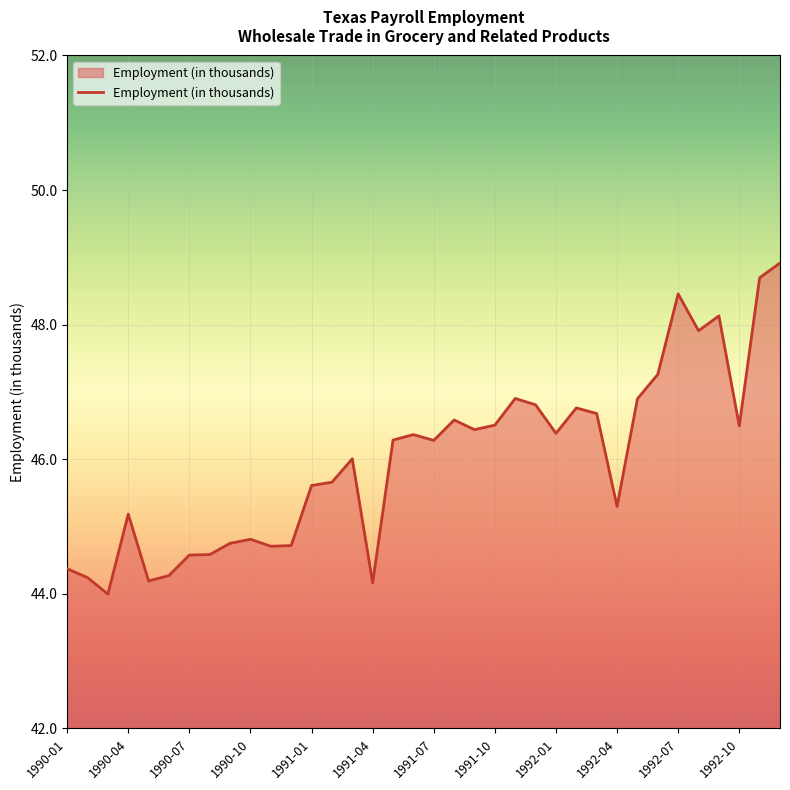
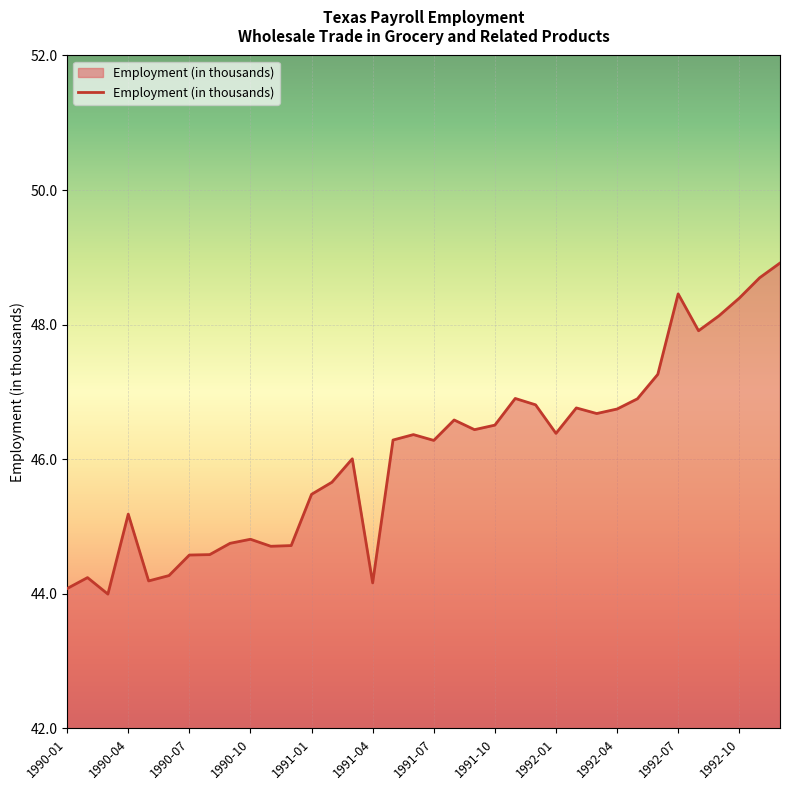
1990-01: 44.4 -> 44.1
1991-01: 45.6 -> 45.5
1992-04: 45.3 -> 46.7
1992-10: 46.5 -> 48.4
